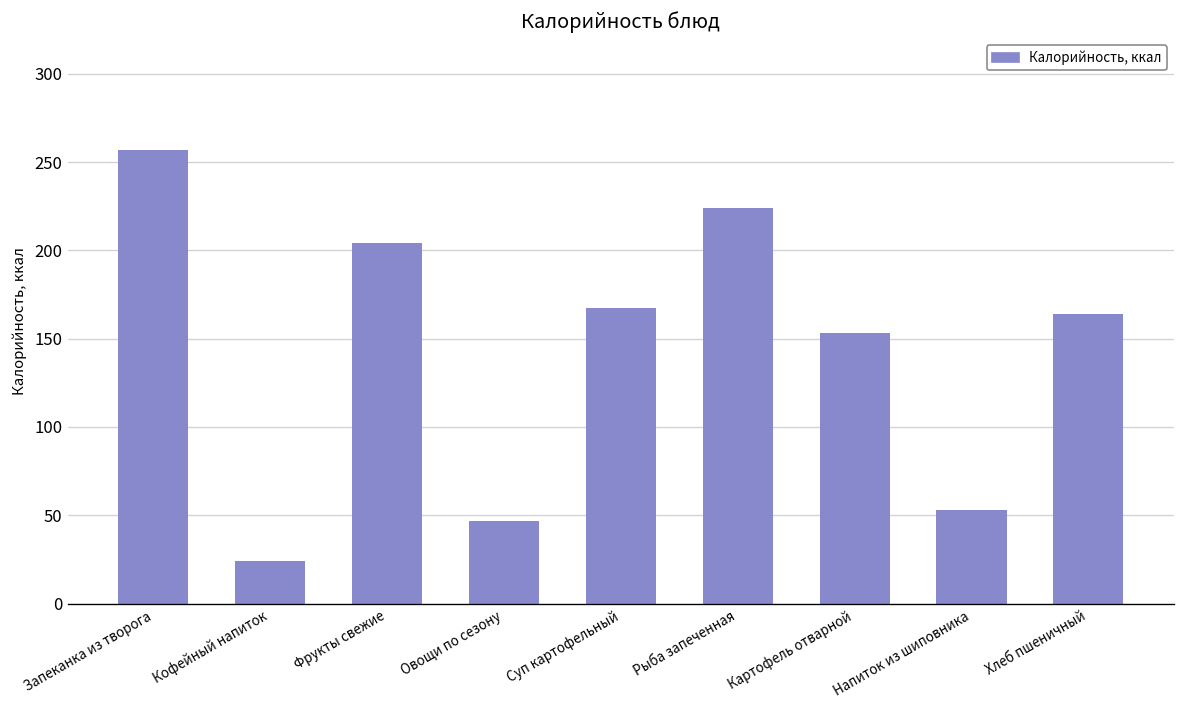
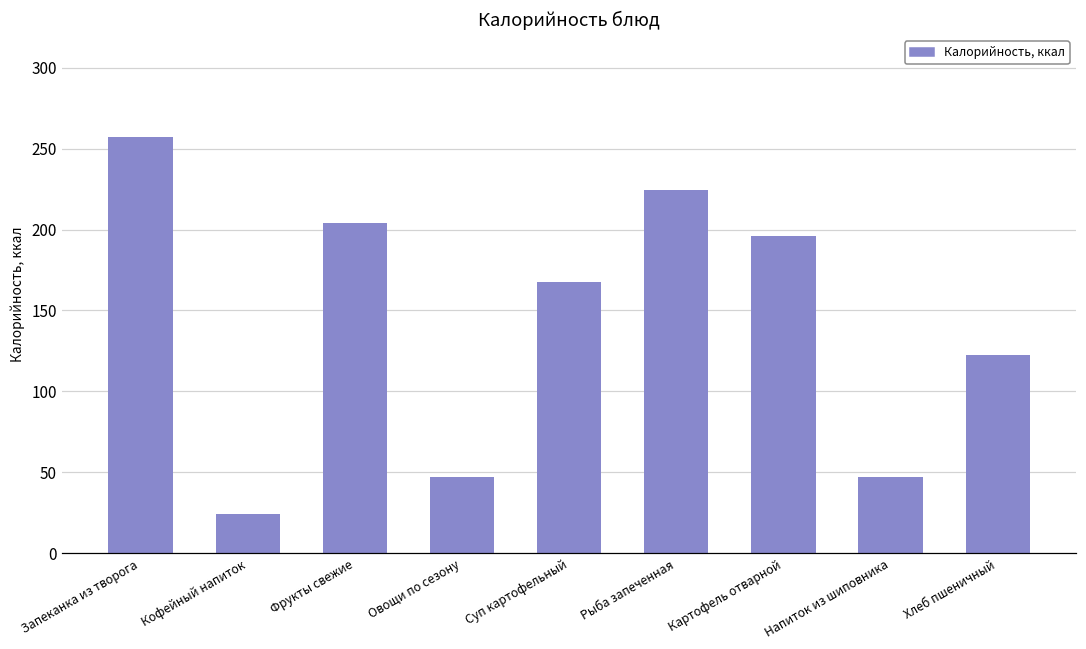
Картофель отварной: 153 -> 196
Напиток из шиповника: 53 -> 47
Хлеб пшеничный: 164 -> 123
